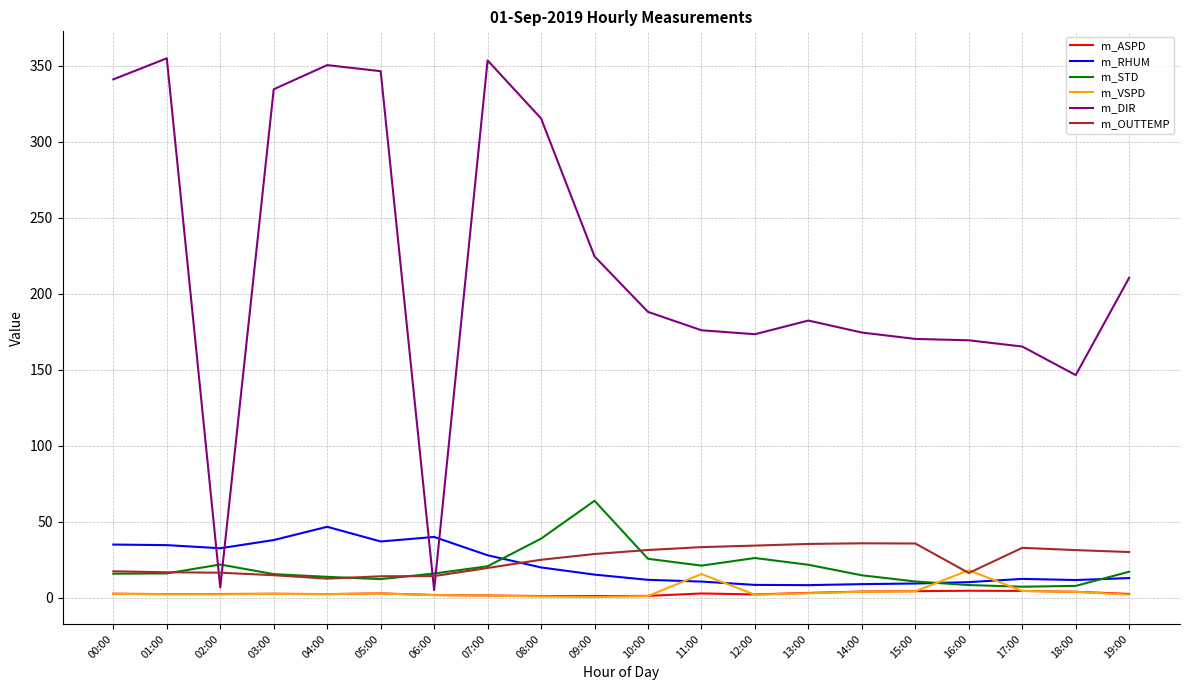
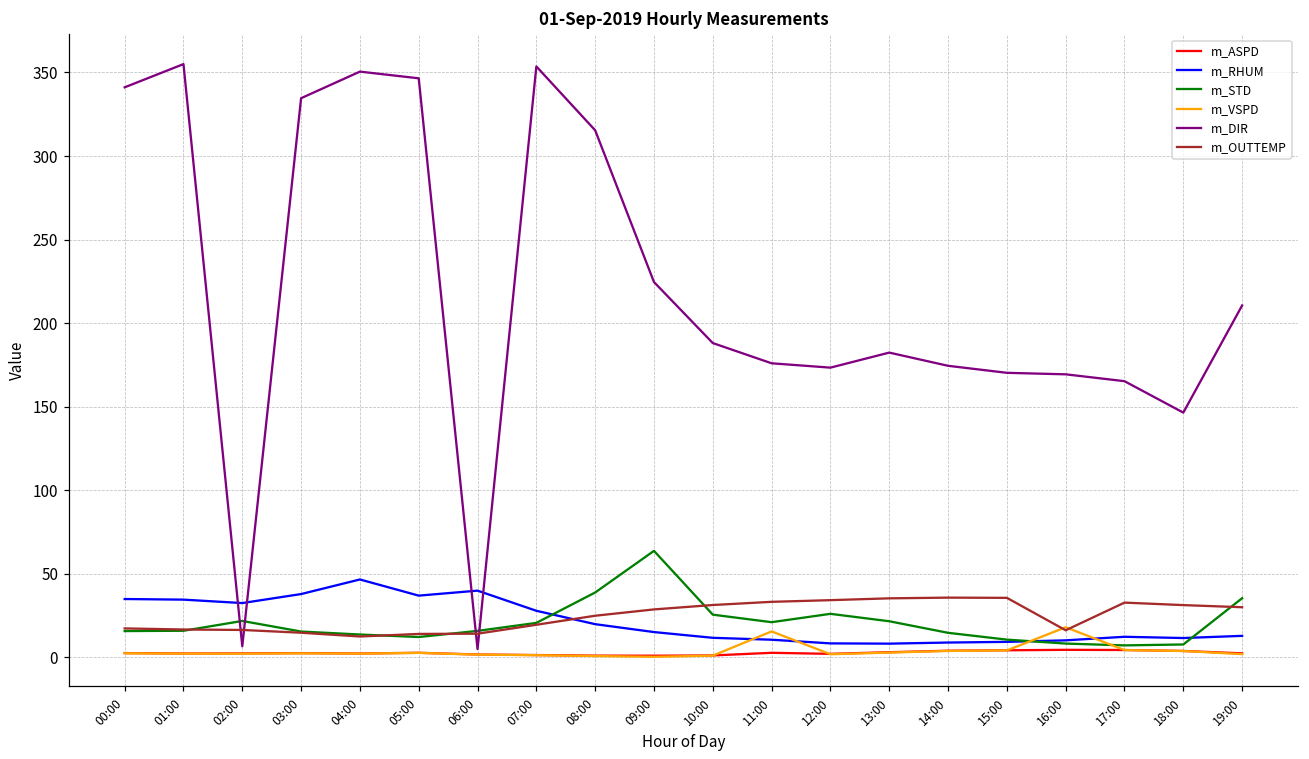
m_STD, 19:00: 17 -> 35
